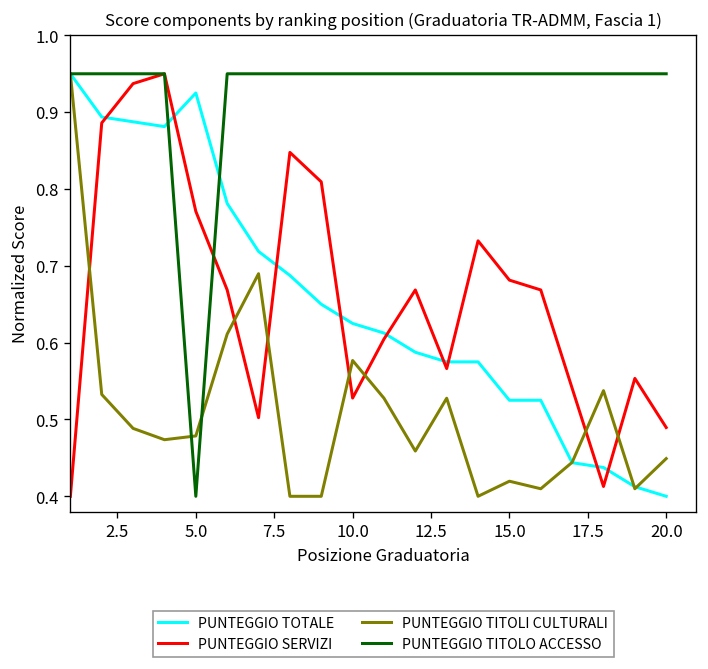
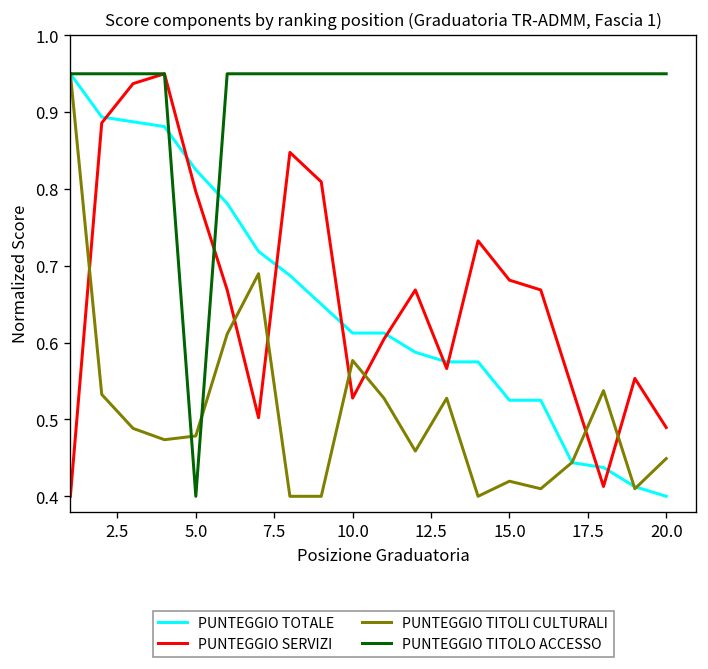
PUNTEGGIO TOTALE, 5.0: 0.93 -> 0.83
PUNTEGGIO SERVIZI, 5.0: 0.77 -> 0.80
PUNTEGGIO TOTALE, 10.0: 0.63 -> 0.61
